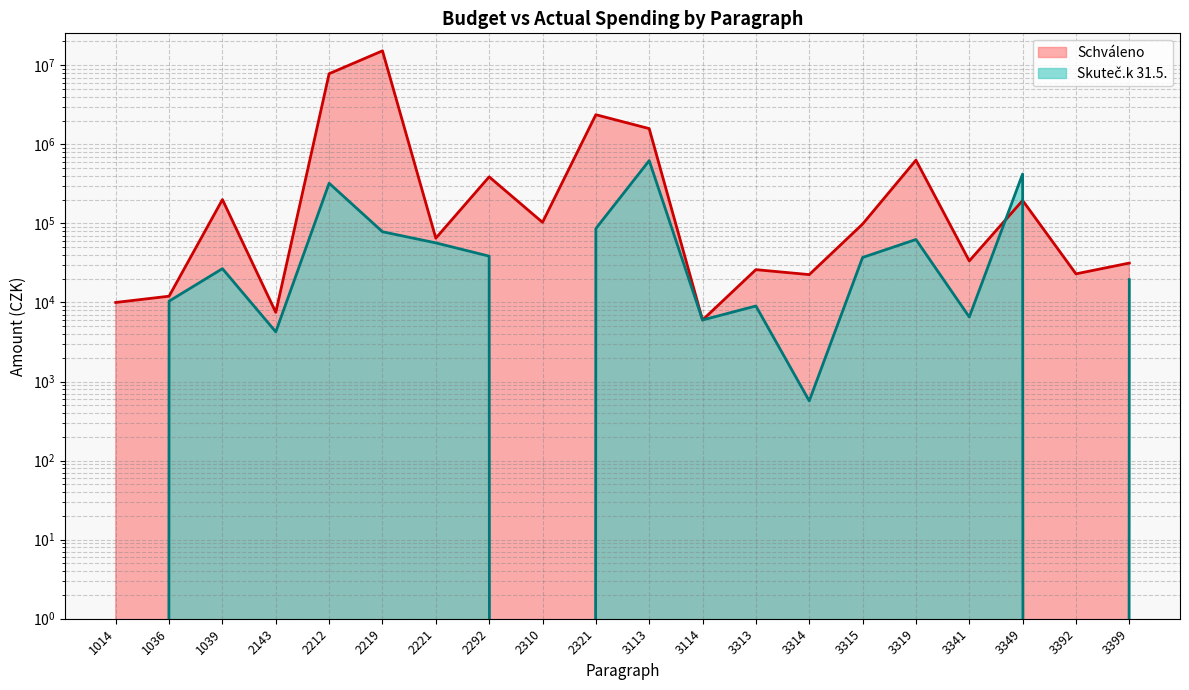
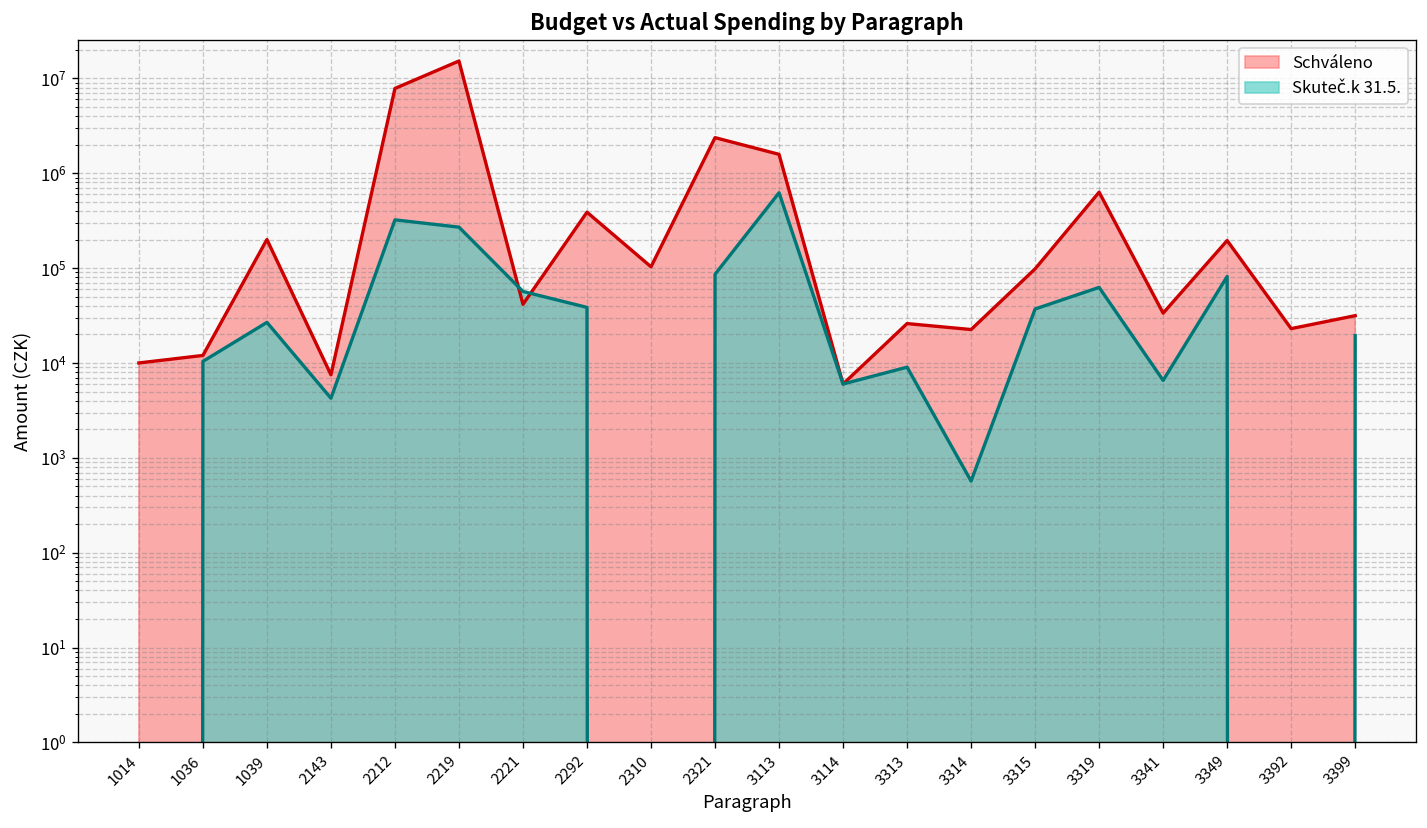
Skuteč.k 31.5., 2219: 80000 -> 270000
Schváleno, 2221: 70000 -> 40000
Skuteč.k 31.5., 3349: 400000 -> 80000
